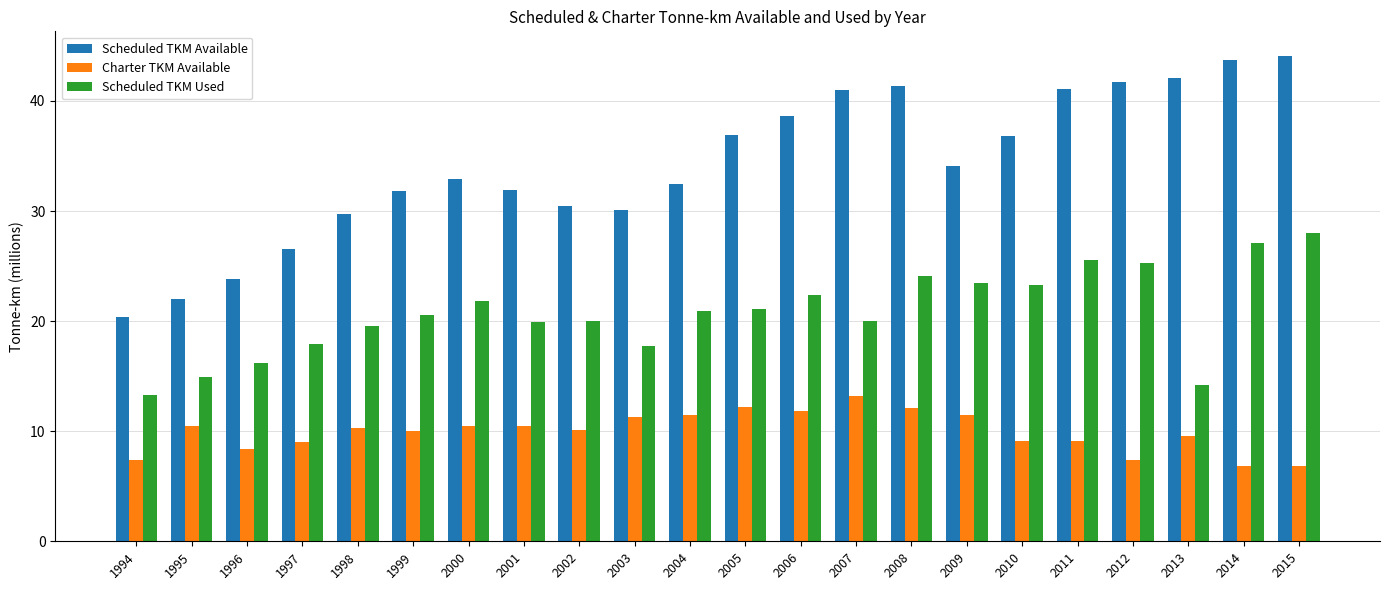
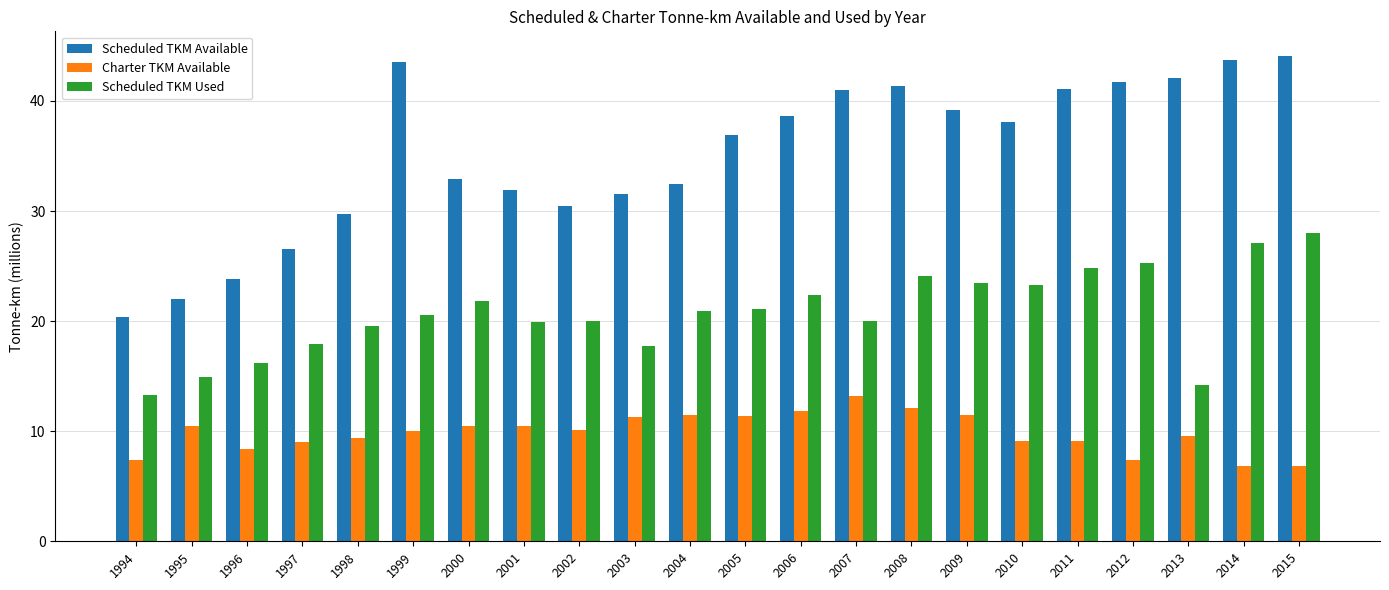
Charter TKM Available, 1998: 10.3 -> 9.4
Scheduled TKM Available, 1999: 31.9 -> 43.6
Scheduled TKM Available, 2003: 30.0 -> 31.5
Charter TKM Available, 2005: 12.2 -> 11.4
Scheduled TKM Available, 2009: 34.1 -> 39.2
Scheduled TKM Available, 2010: 36.8 -> 38.1
Scheduled TKM Used, 2011: 25.5 -> 24.8
